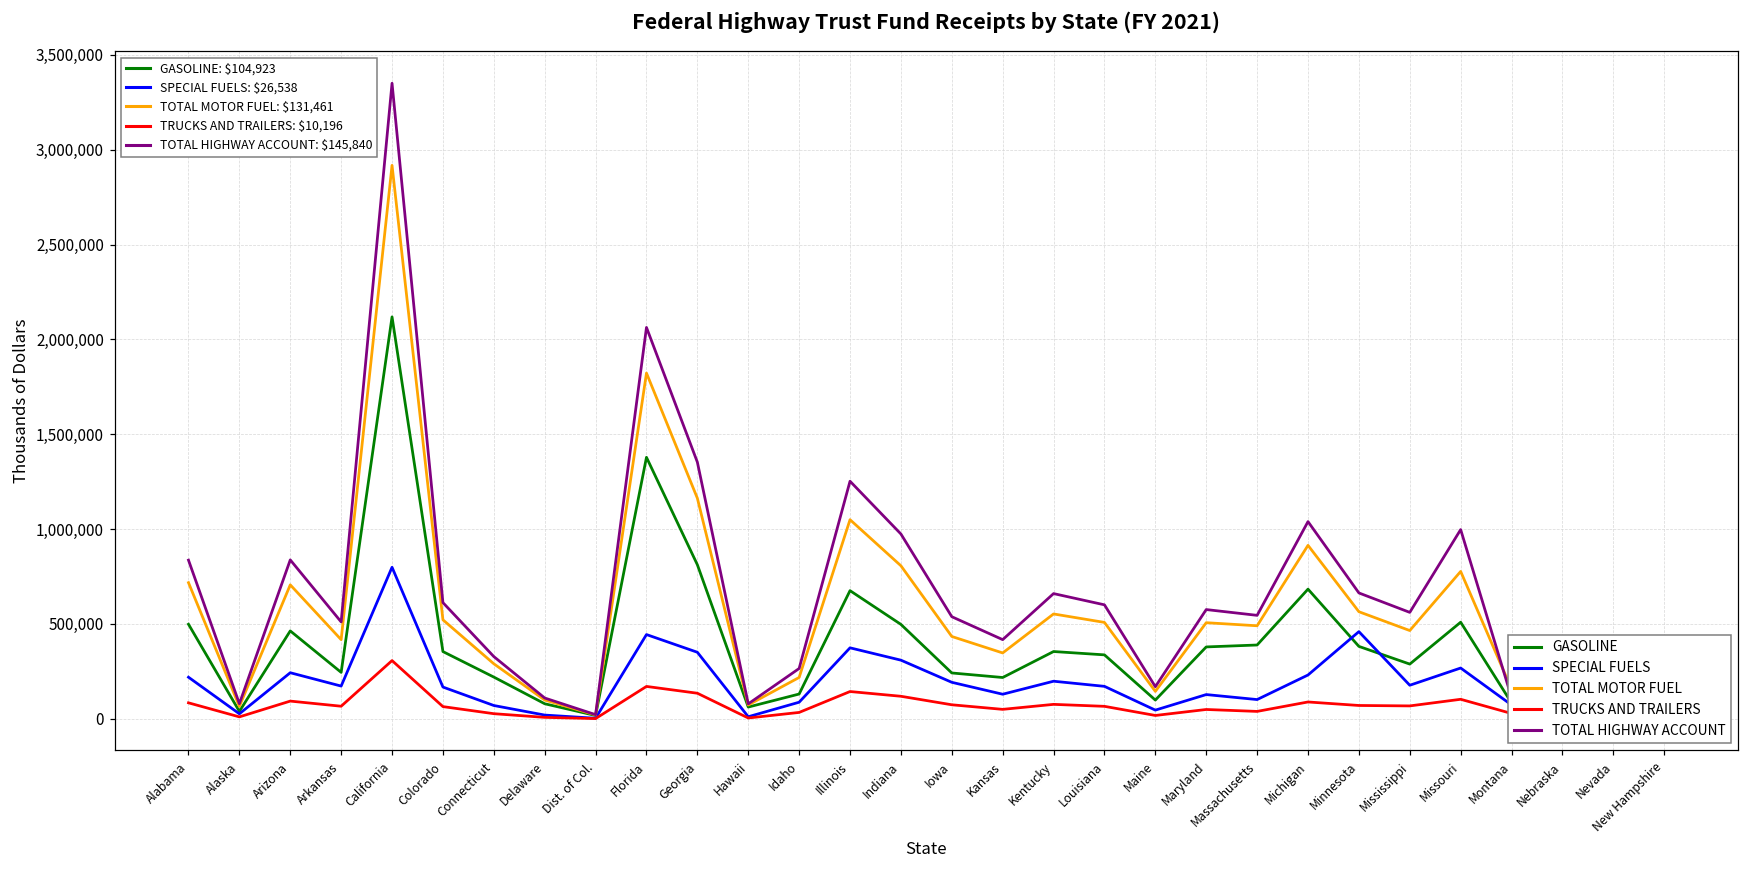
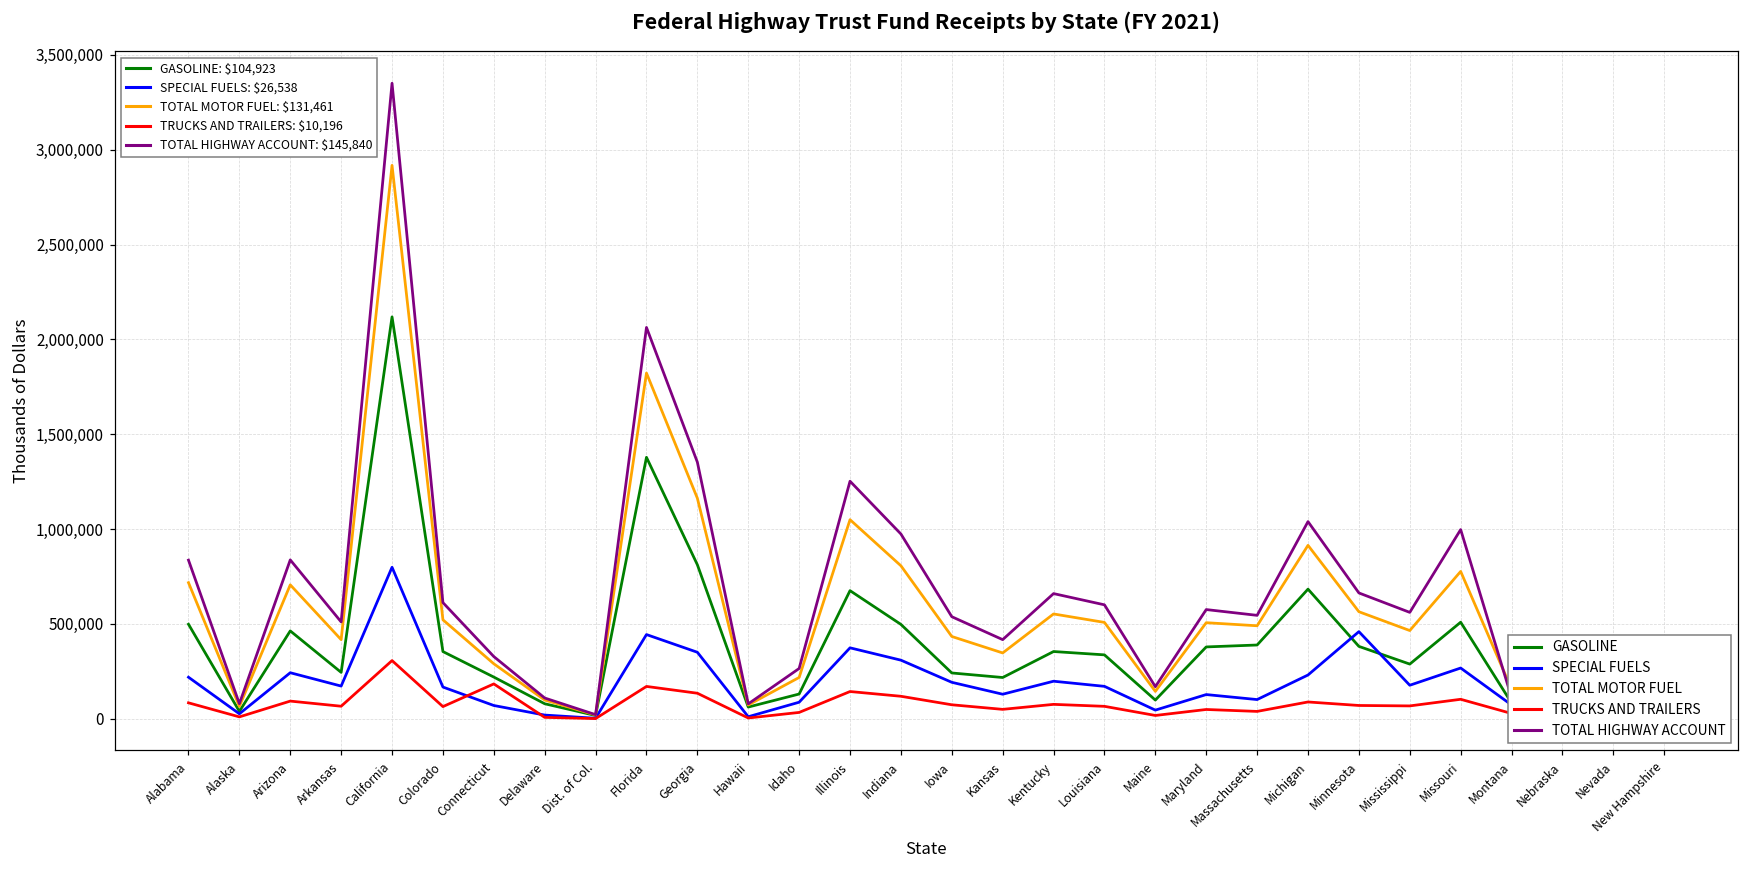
TRUCKS AND TRAILERS, Connecticut: 30,000 -> 180,000
